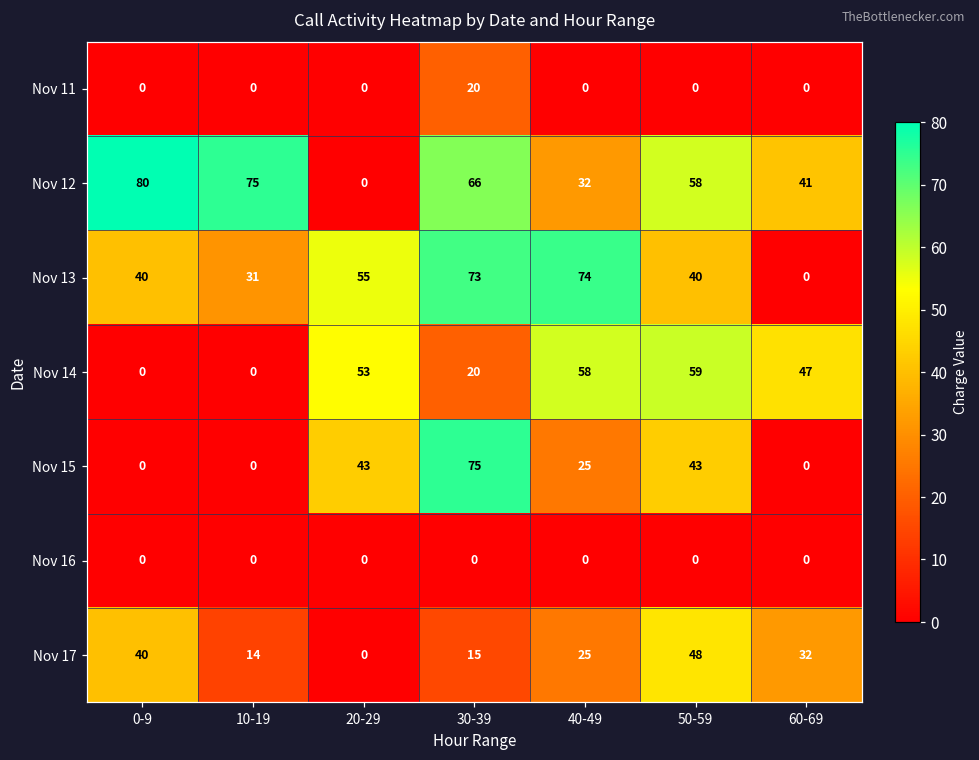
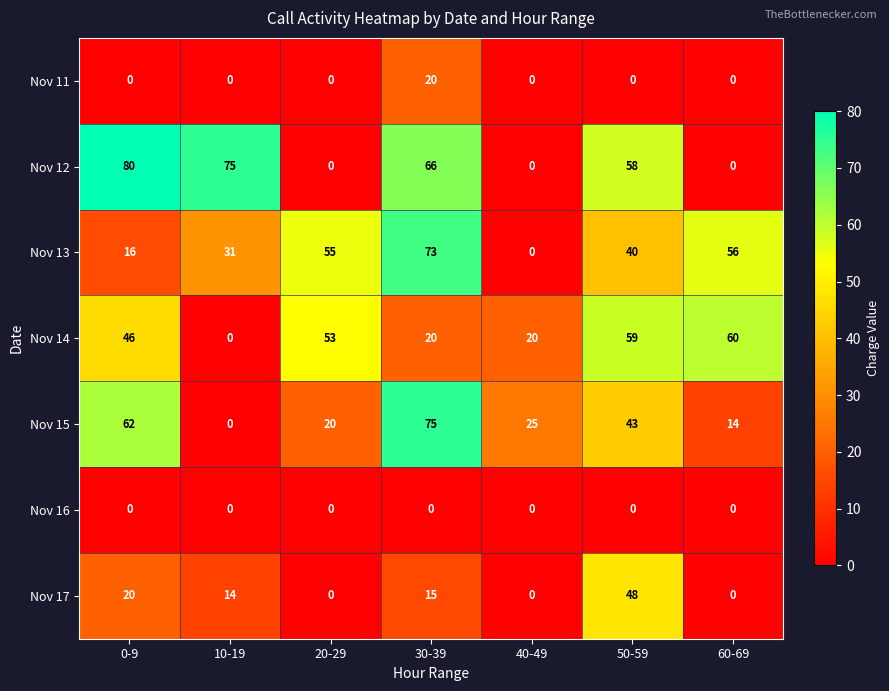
Nov 12, 40-49: 32 -> 0
Nov 12, 60-69: 41 -> 0
Nov 13, 0-9: 40 -> 16
Nov 13, 40-49: 74 -> 0
Nov 13, 60-69: 0 -> 56
Nov 14, 0-9: 0 -> 46
Nov 14, 40-49: 58 -> 20
Nov 14, 60-69: 47 -> 60
Nov 15, 0-9: 0 -> 62
Nov 15, 20-29: 43 -> 20
Nov 15, 60-69: 0 -> 14
Nov 17, 0-9: 40 -> 20
Nov 17, 40-49: 25 -> 0
Nov 17, 60-69: 32 -> 0
